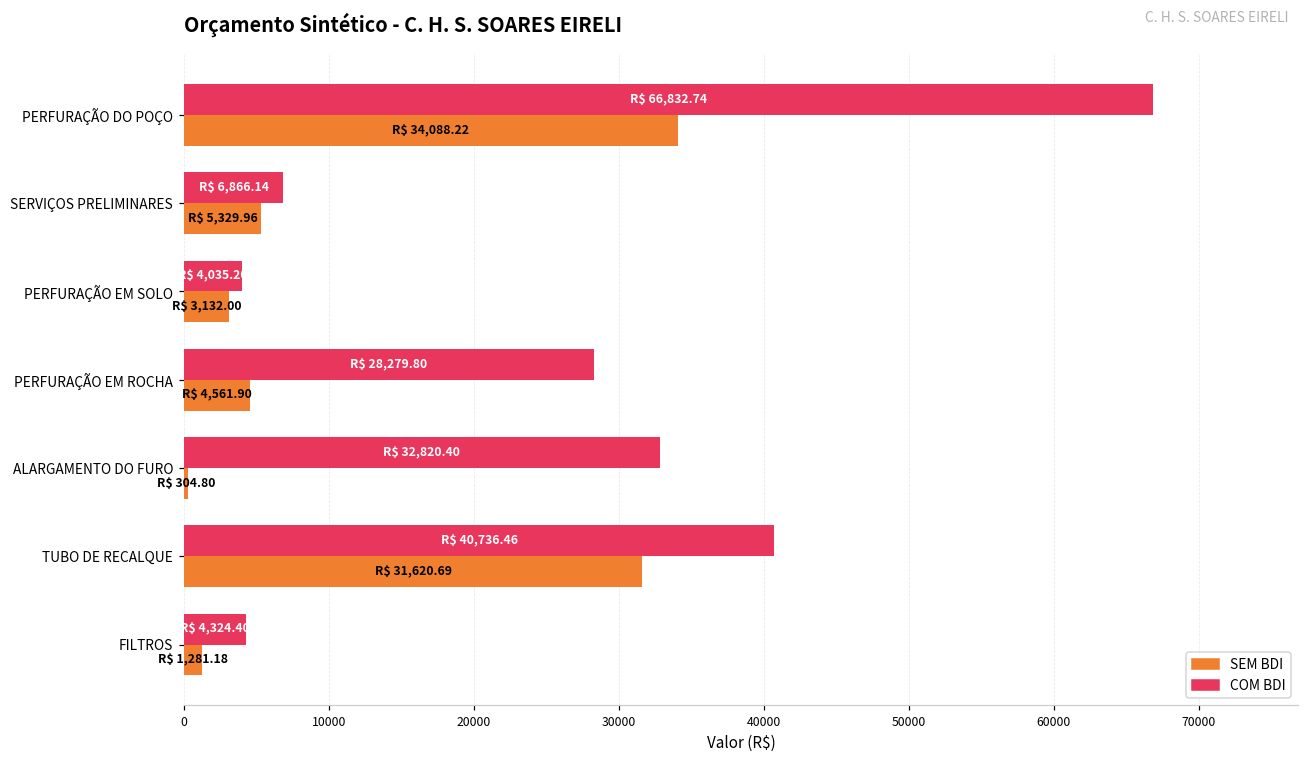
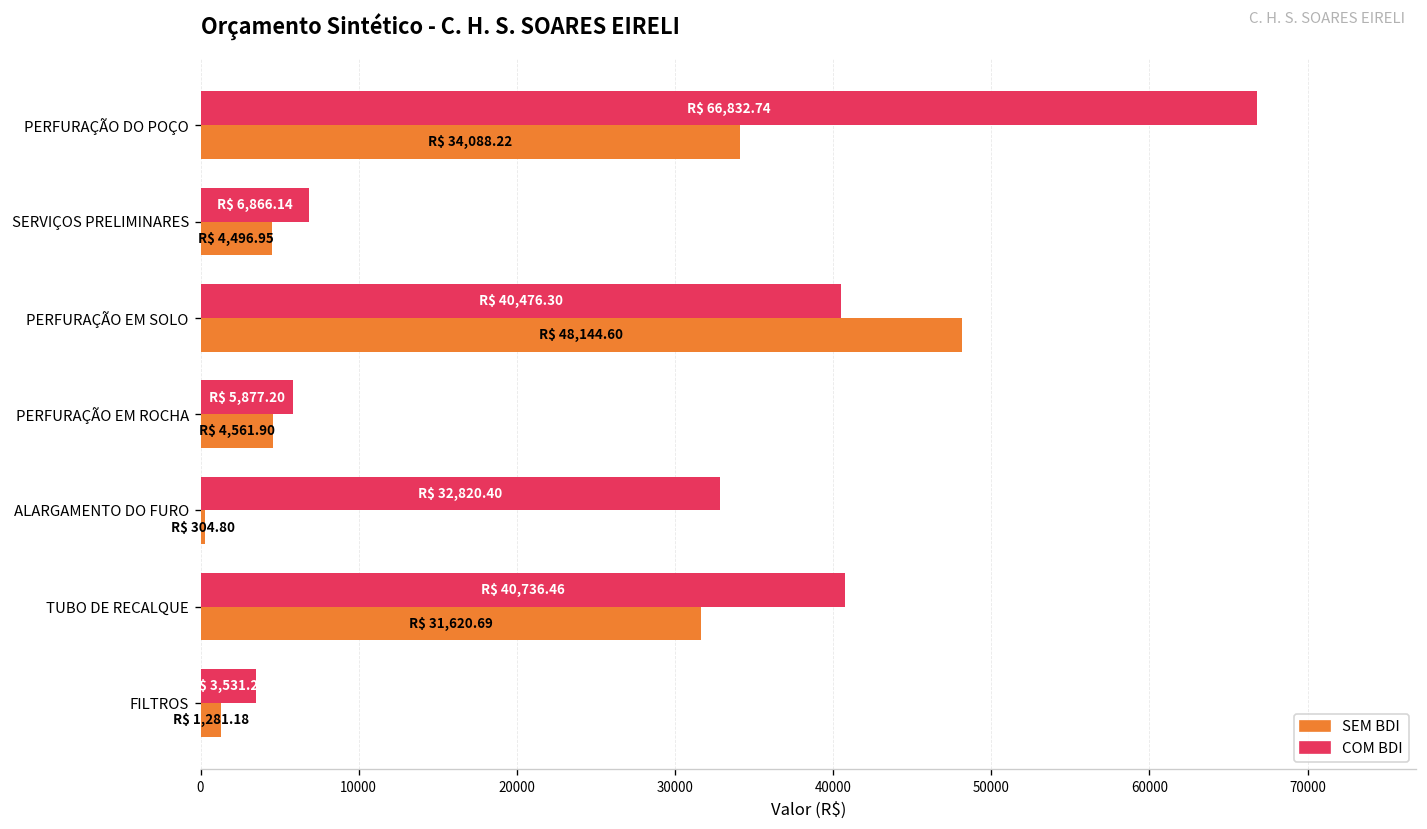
SEM BDI, SERVIÇOS PRELIMINARES: 5,329.96 -> 4,496.95
COM BDI, PERFURAÇÃO EM SOLO: 4,035.20 -> 40,476.30
SEM BDI, PERFURAÇÃO EM SOLO: 3,132.00 -> 48,144.60
COM BDI, PERFURAÇÃO EM ROCHA: 28,279.80 -> 5,877.20
COM BDI, FILTROS: 4,324.40 -> 3,531.20
